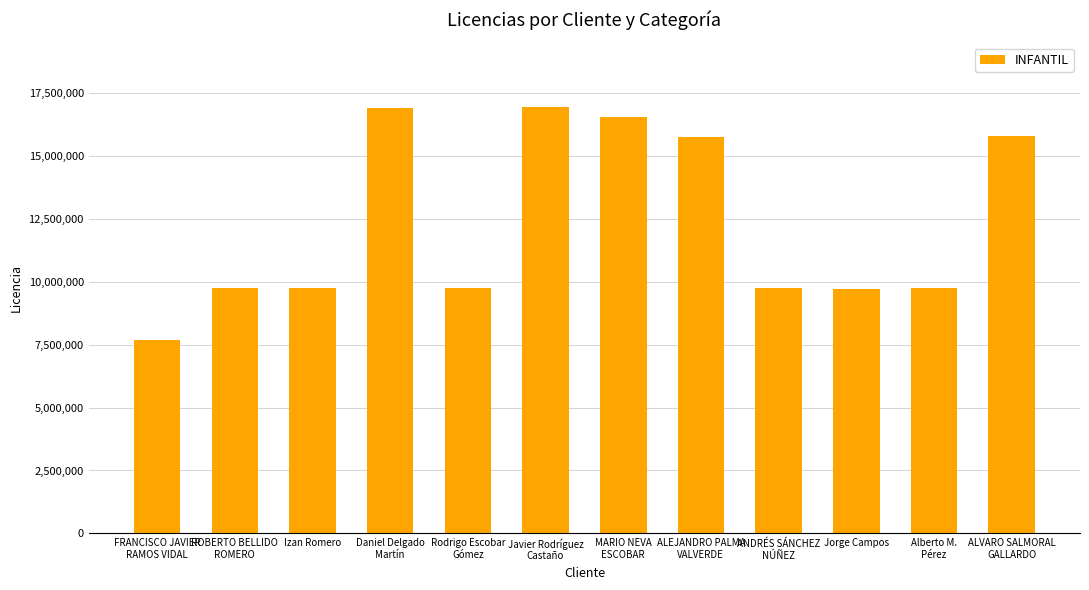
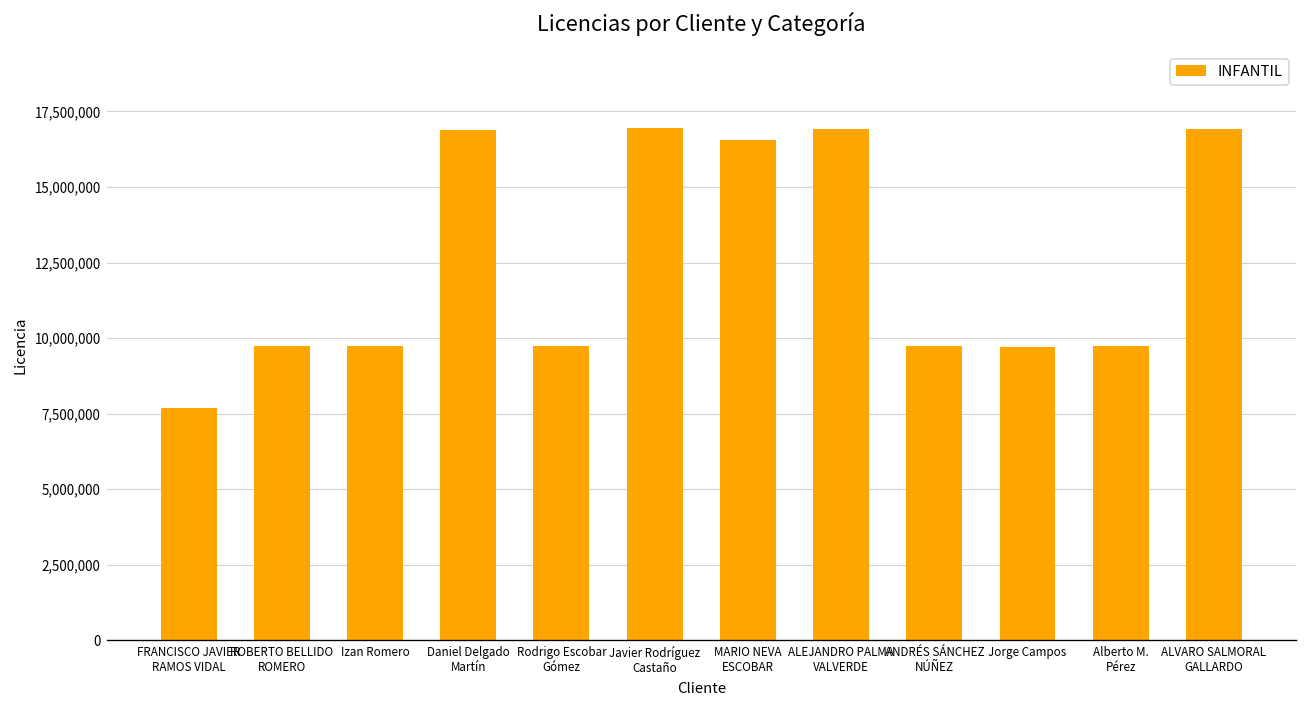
ALEJANDRO PALMA VALVERDE: 15,700,000 -> 16,900,000
ALVARO SALMORAL GALLARDO: 15,800,000 -> 16,900,000
